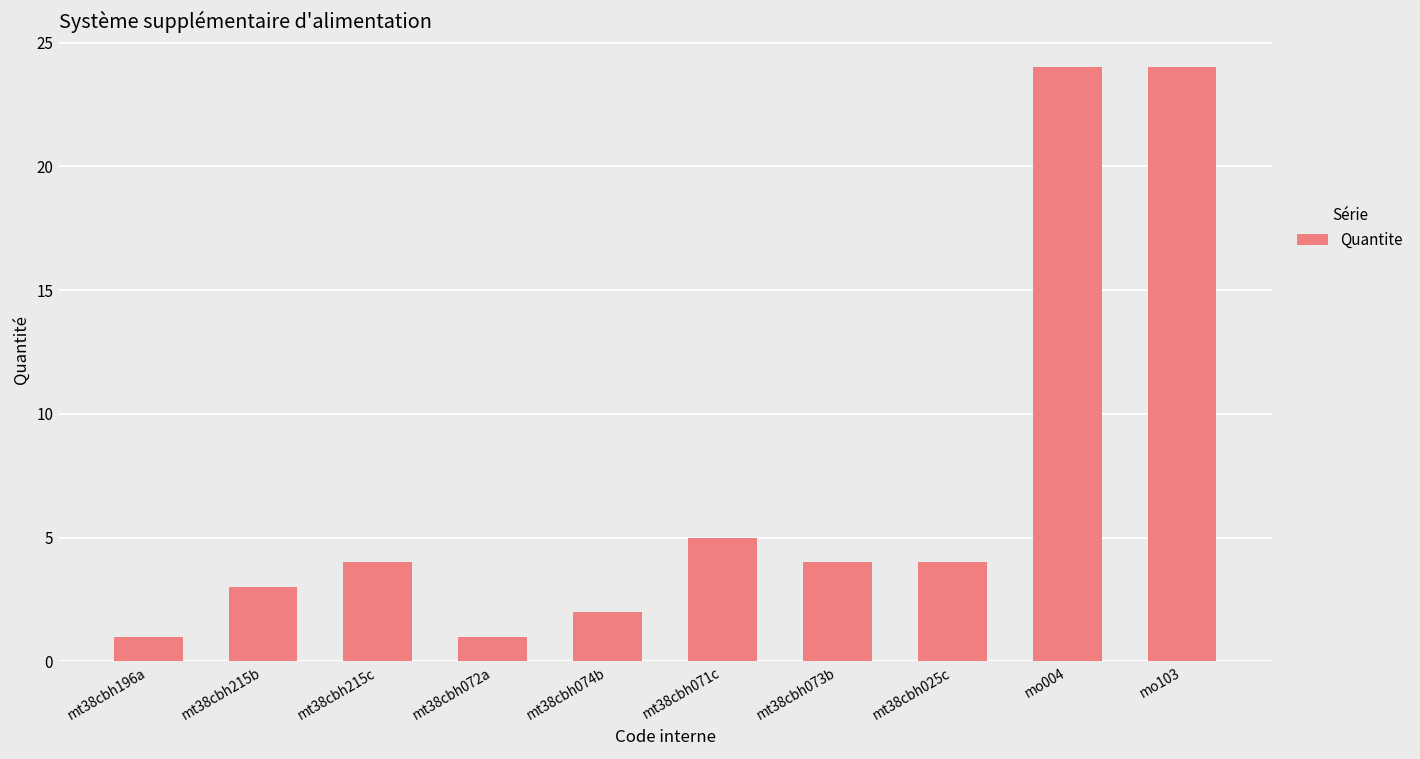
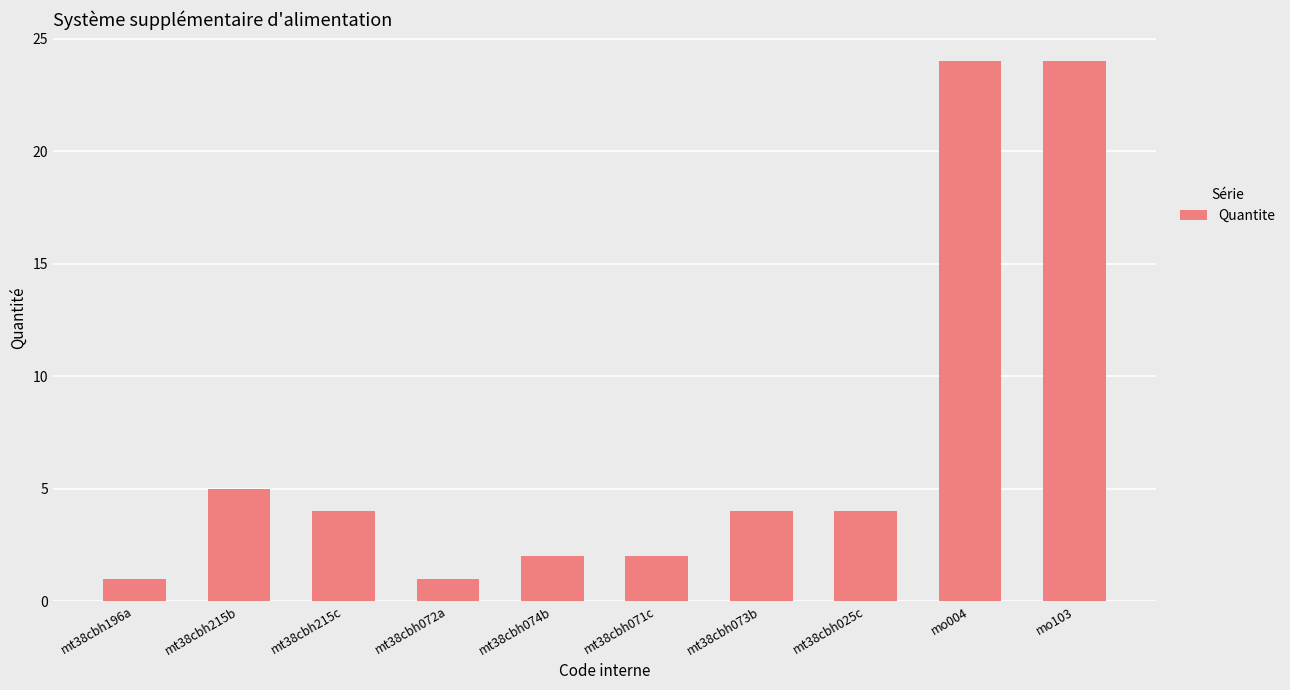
mt38cbh215b: 3 -> 5
mt38cbh071c: 5 -> 2
